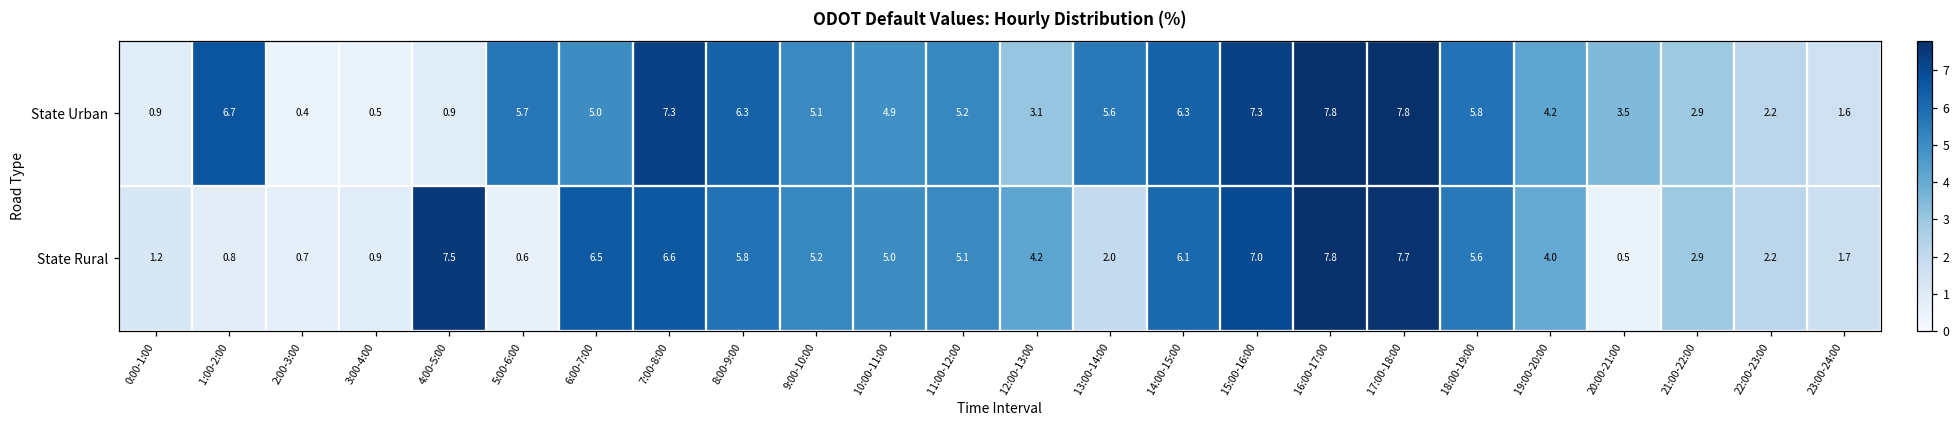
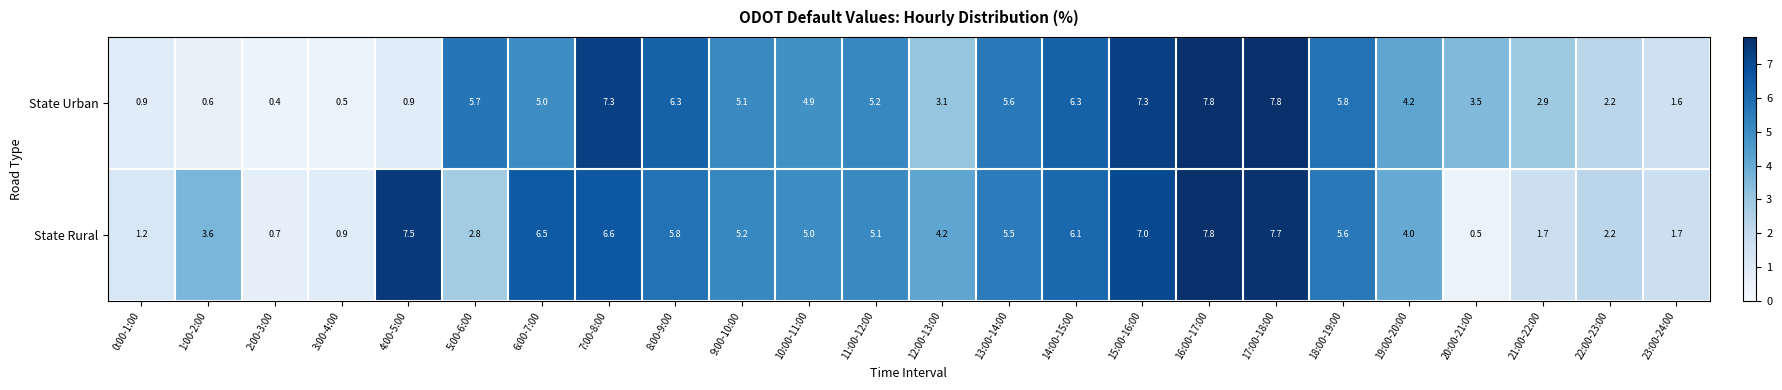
State Urban, 1:00-2:00: 6.7 -> 0.6
State Rural, 1:00-2:00: 0.8 -> 3.6
State Rural, 5:00-6:00: 0.6 -> 2.8
State Rural, 13:00-14:00: 2.0 -> 5.5
State Rural, 21:00-22:00: 2.9 -> 1.7
